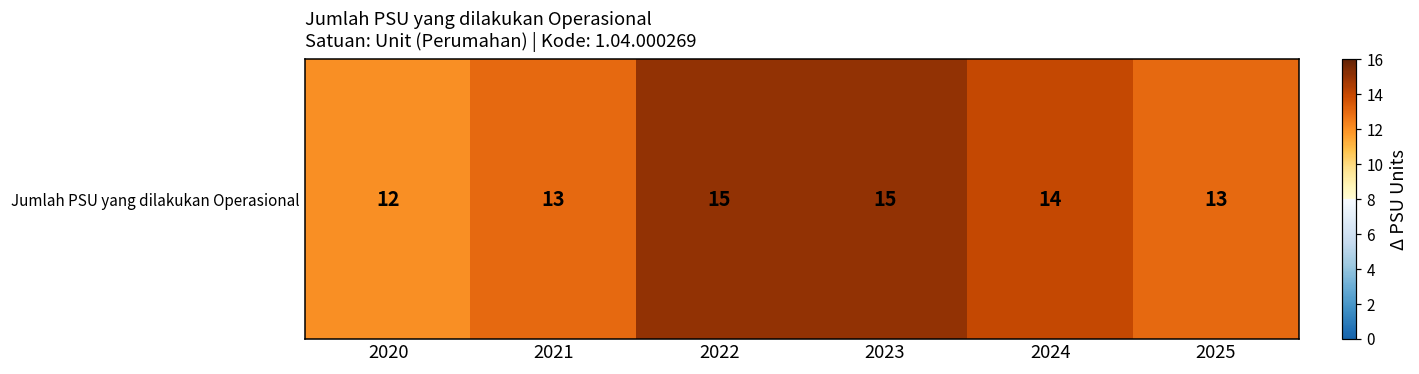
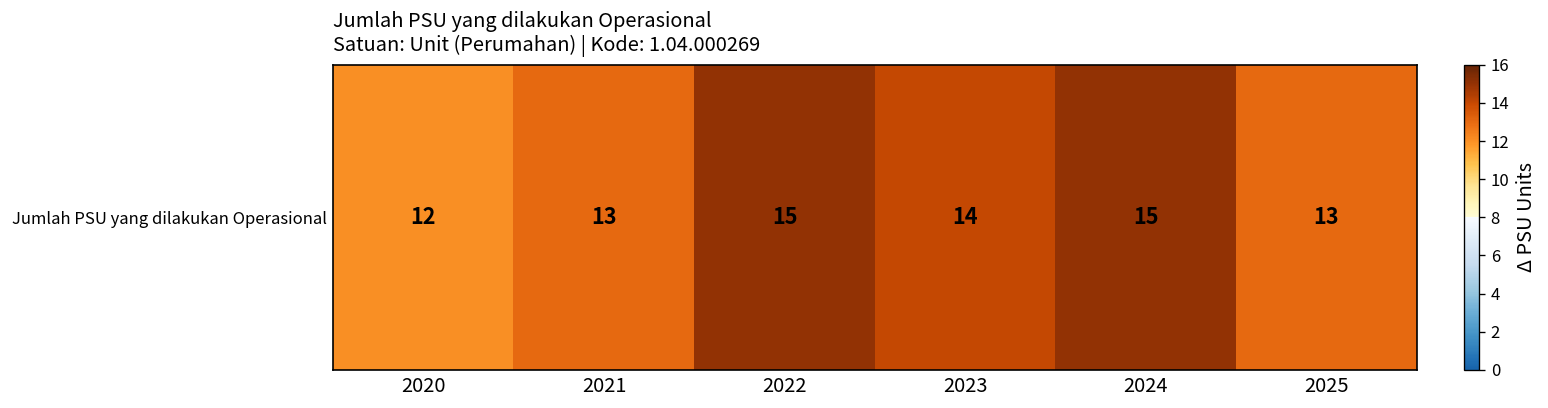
Jumlah PSU yang dilakukan Operasional, 2023: 15 -> 14
Jumlah PSU yang dilakukan Operasional, 2024: 14 -> 15
